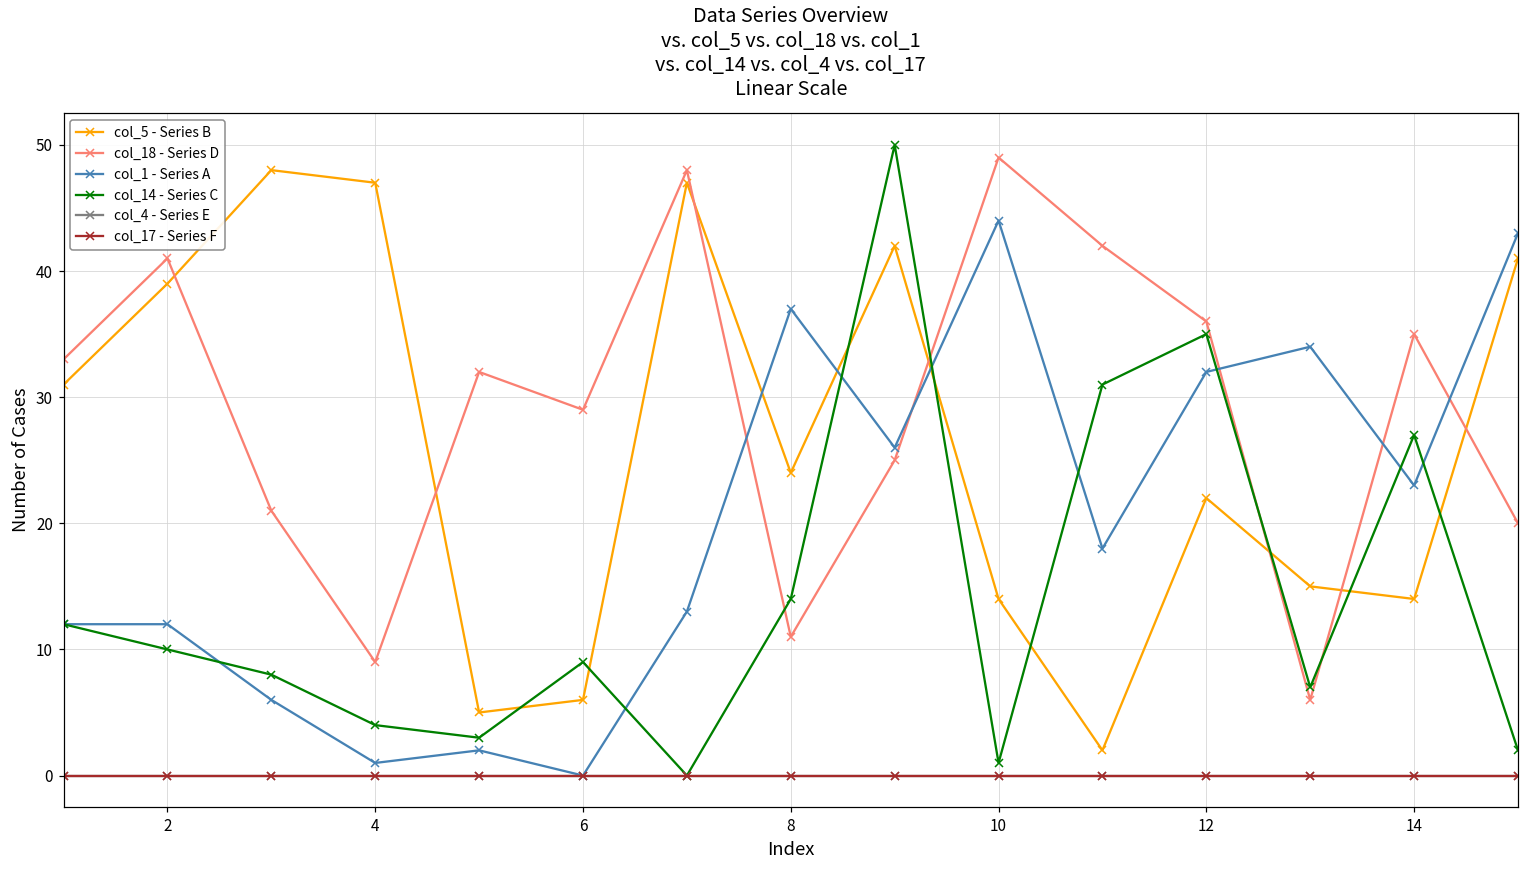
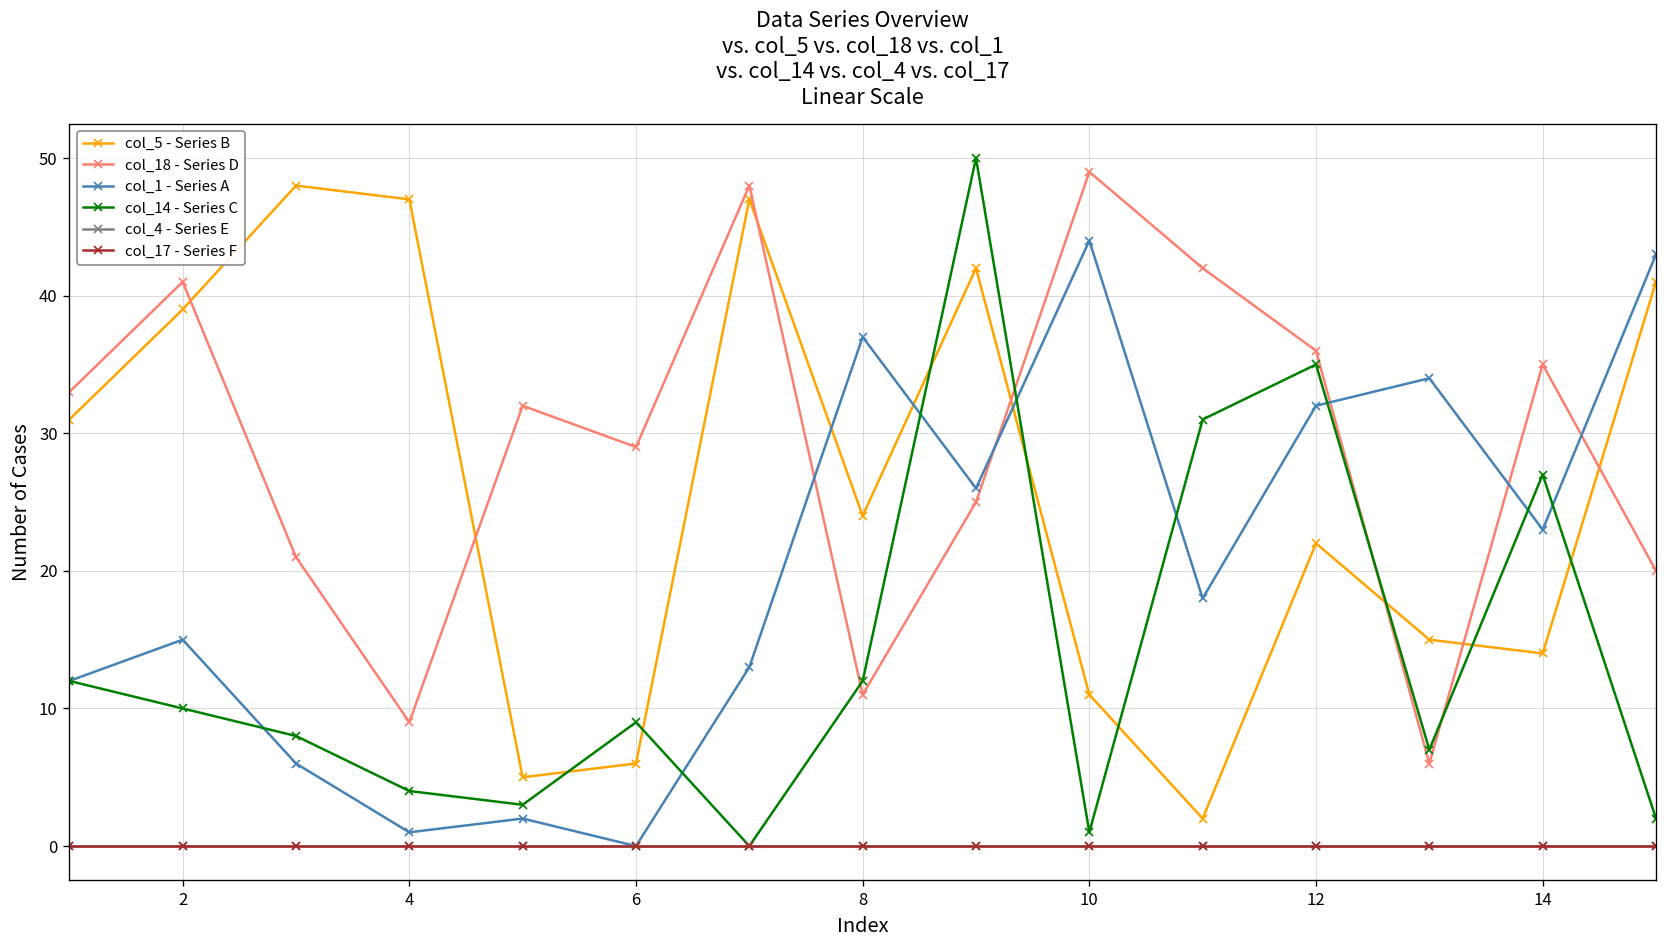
col_1 - Series A, 2: 12 -> 15
col_14 - Series C, 8: 14 -> 12
col_5 - Series B, 10: 14 -> 11
